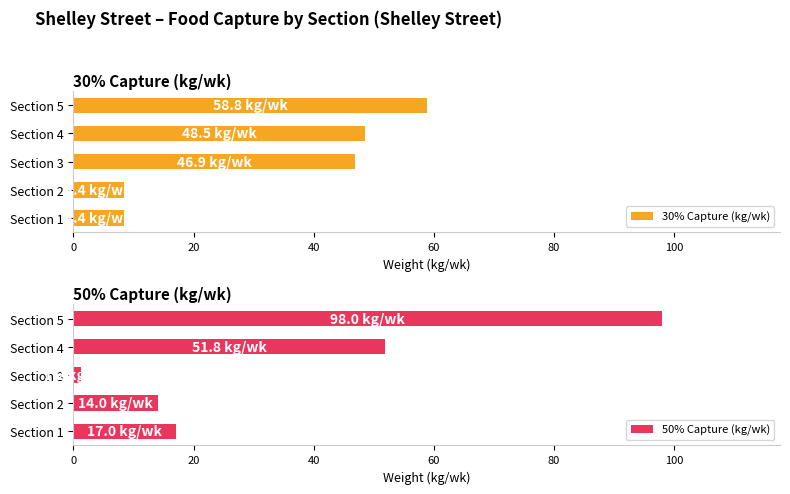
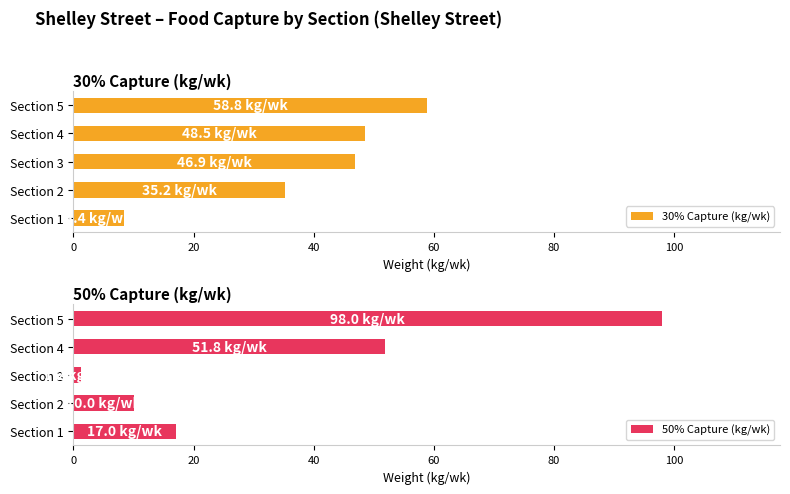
30% Capture (kg/wk), Section 2: 8.4 -> 35.2
50% Capture (kg/wk), Section 2: 14.0 -> 10.0
